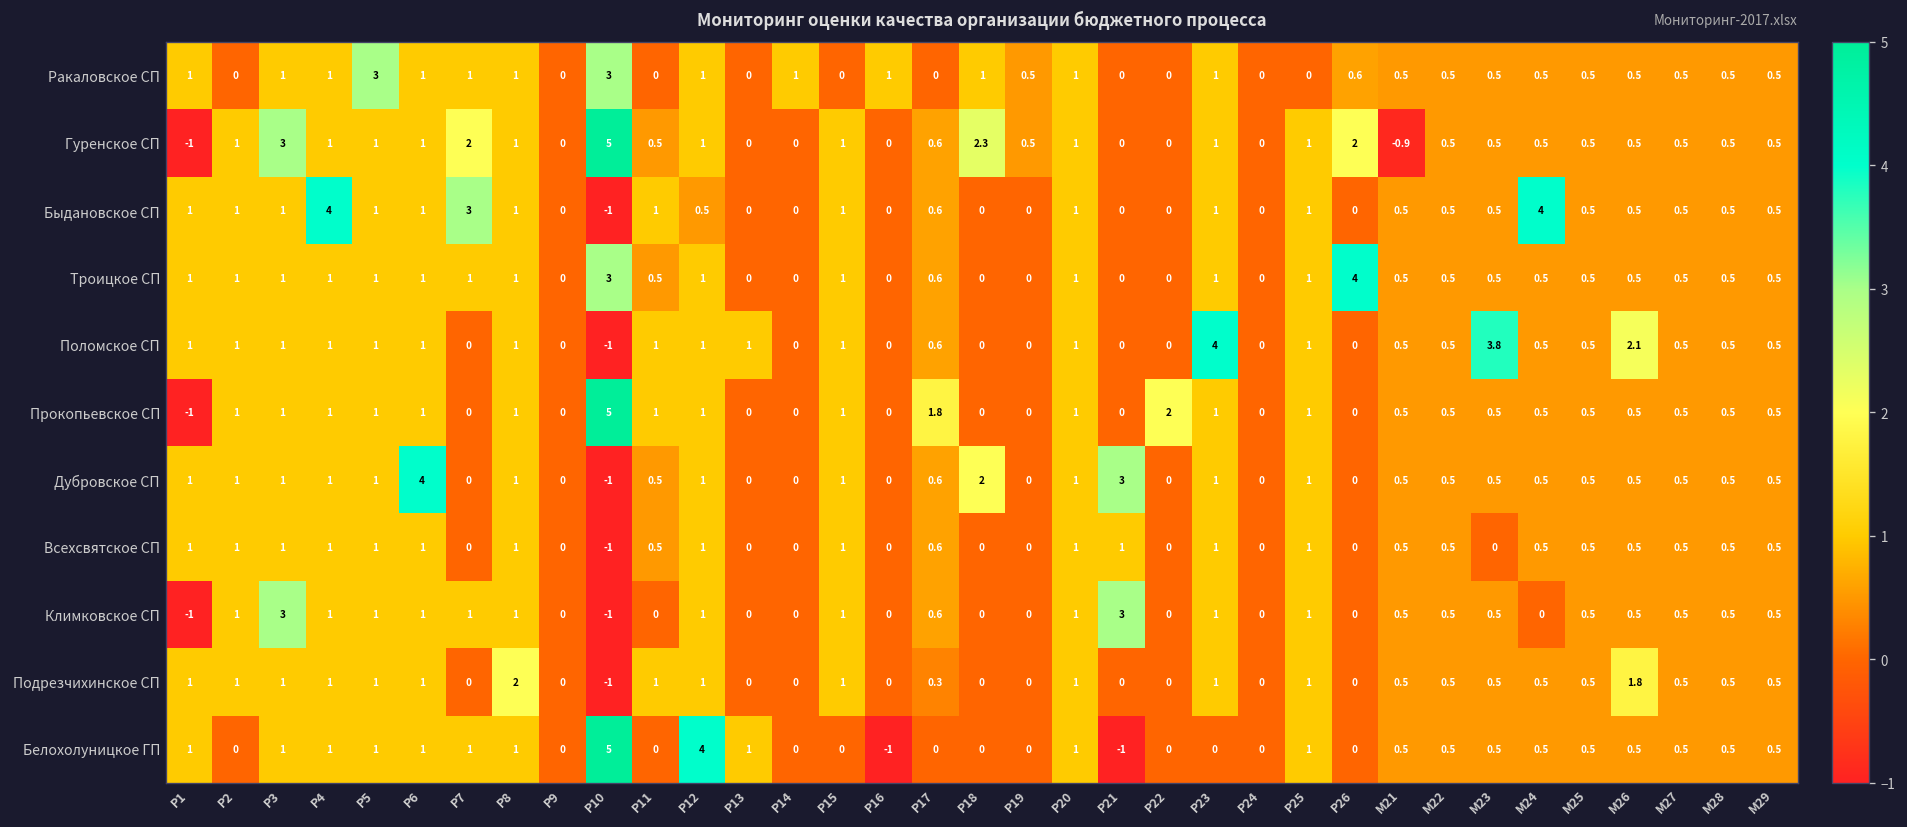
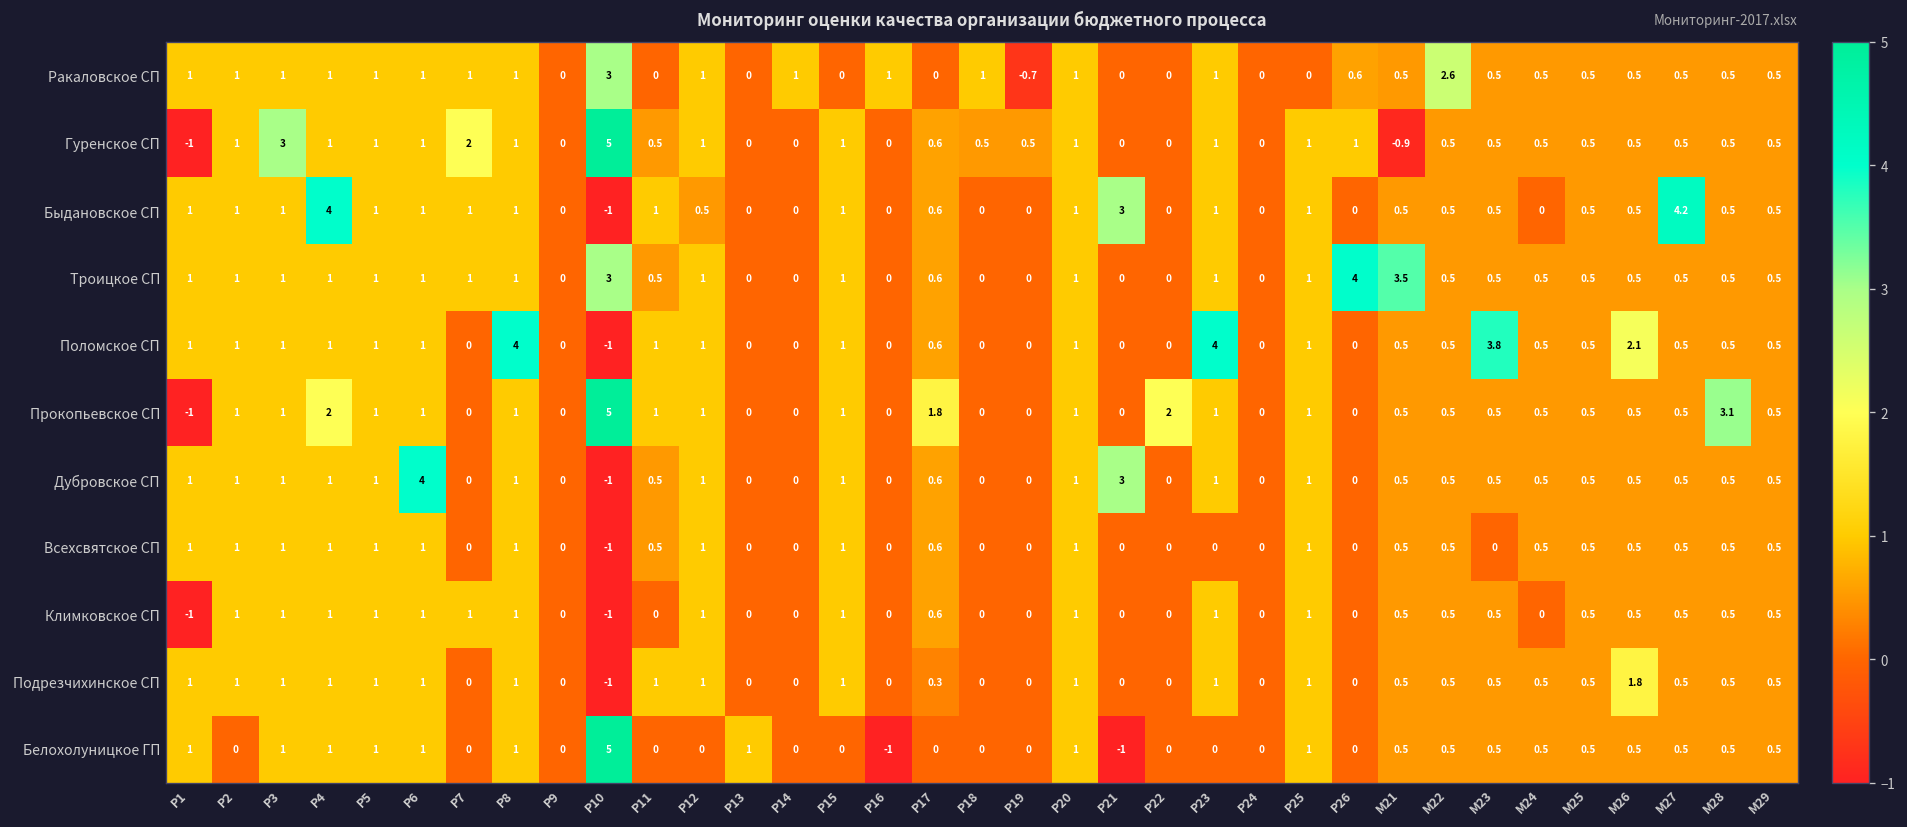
Ракаловское СП, Р2: 0 -> 1
Ракаловское СП, Р5: 3 -> 1
Ракаловское СП, Р19: 0.5 -> -0.7
Ракаловское СП, М22: 0.5 -> 2.6
Гуренское СП, Р18: 2.3 -> 0.5
Гуренское СП, Р26: 2 -> 1
Быдановское СП, Р7: 3 -> 1
Быдановское СП, Р21: 0 -> 3
Быдановское СП, М24: 4 -> 0
Быдановское СП, М27: 0.5 -> 4.2
Троицкое СП, М21: 0.5 -> 3.5
Поломское СП, Р8: 1 -> 4
Поломское СП, Р13: 1 -> 0
Прокопьевское СП, Р4: 1 -> 2
Прокопьевское СП, М28: 0.5 -> 3.1
Дубровское СП, Р18: 2 -> 0
Всехсвятское СП, Р21: 1 -> 0
Всехсвятское СП, Р23: 1 -> 0
Климковское СП, Р3: 3 -> 1
Климковское СП, Р21: 3 -> 0
Подрезчихинское СП, Р8: 2 -> 1
Белохолуницкое ГП, Р7: 1 -> 0
Белохолуницкое ГП, Р12: 4 -> 0
